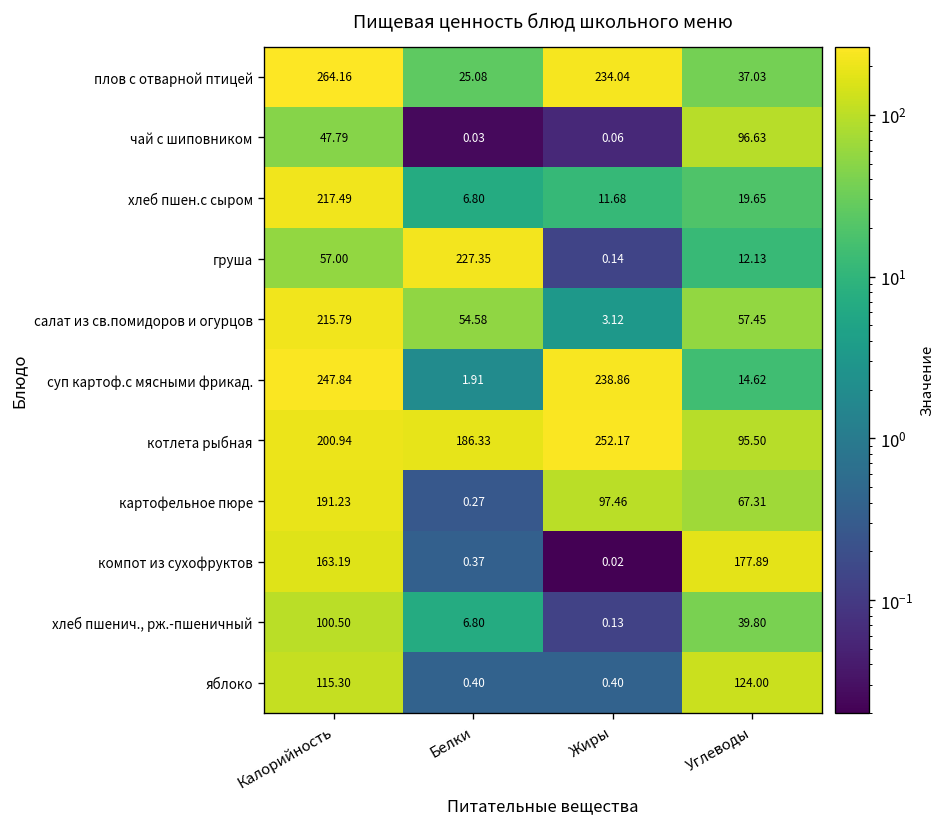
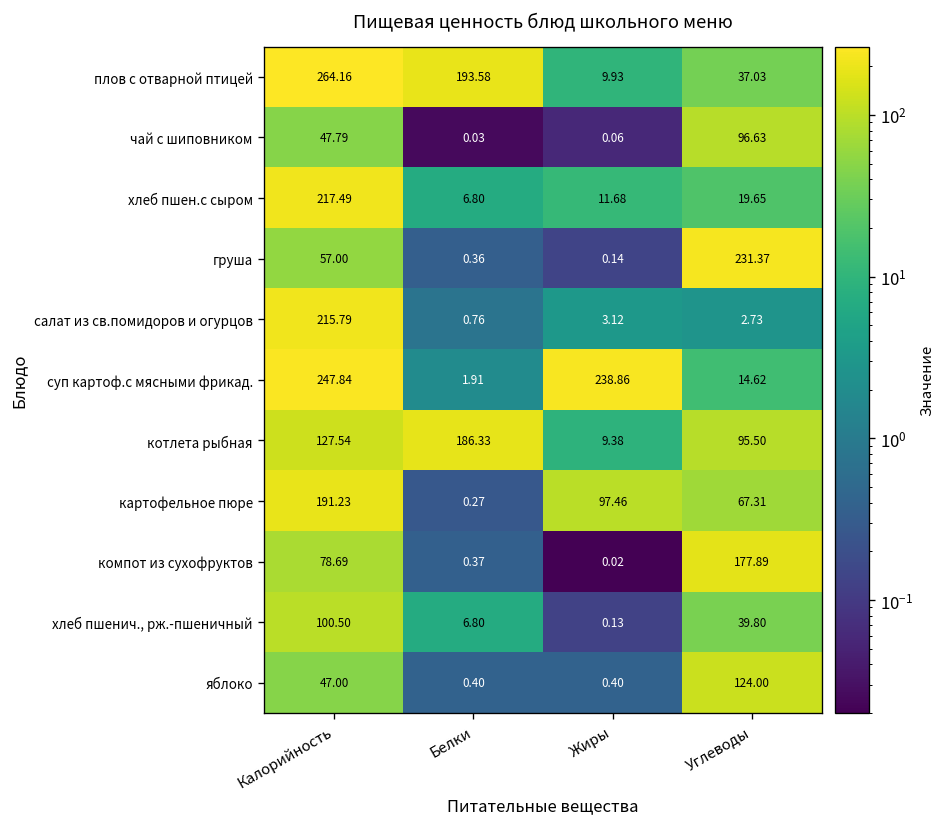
плов с отварной птицей, Белки: 25.08 -> 193.58
плов с отварной птицей, Жиры: 234.04 -> 9.93
груша, Белки: 227.35 -> 0.36
груша, Углеводы: 12.13 -> 231.37
салат из св.помидоров и огурцов, Белки: 54.58 -> 0.76
салат из св.помидоров и огурцов, Углеводы: 57.45 -> 2.73
котлета рыбная, Калорийность: 200.94 -> 127.54
котлета рыбная, Жиры: 252.17 -> 9.38
компот из сухофруктов, Калорийность: 163.19 -> 78.69
яблоко, Калорийность: 115.30 -> 47.00
